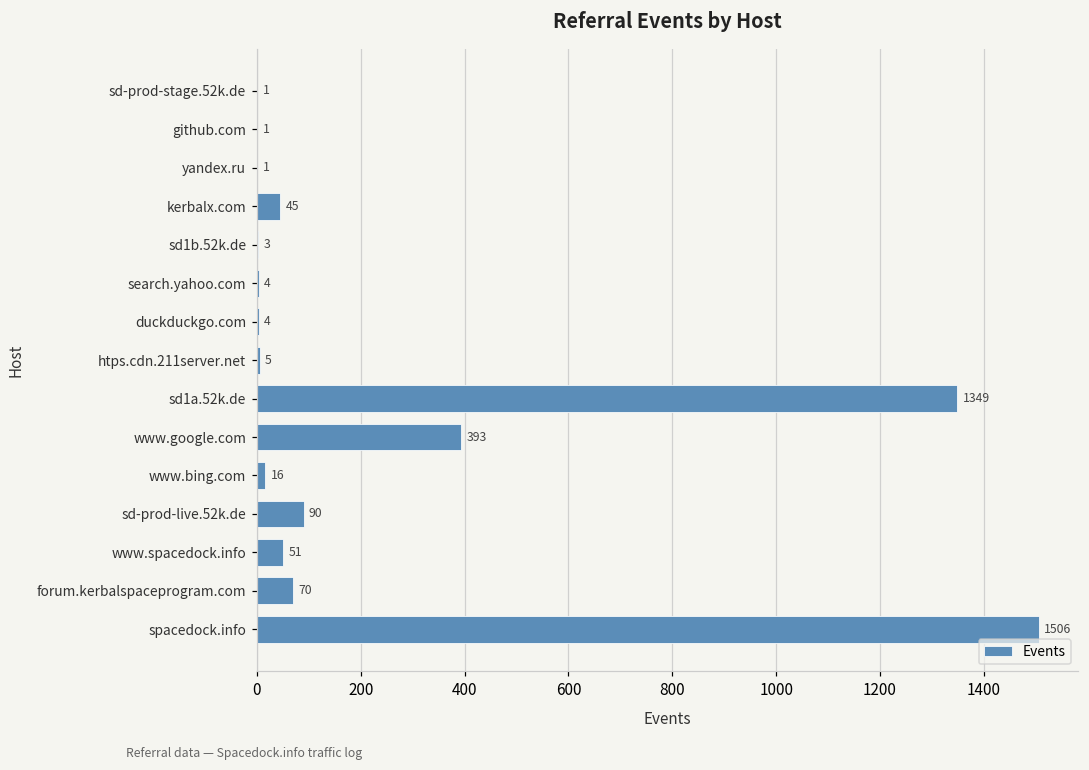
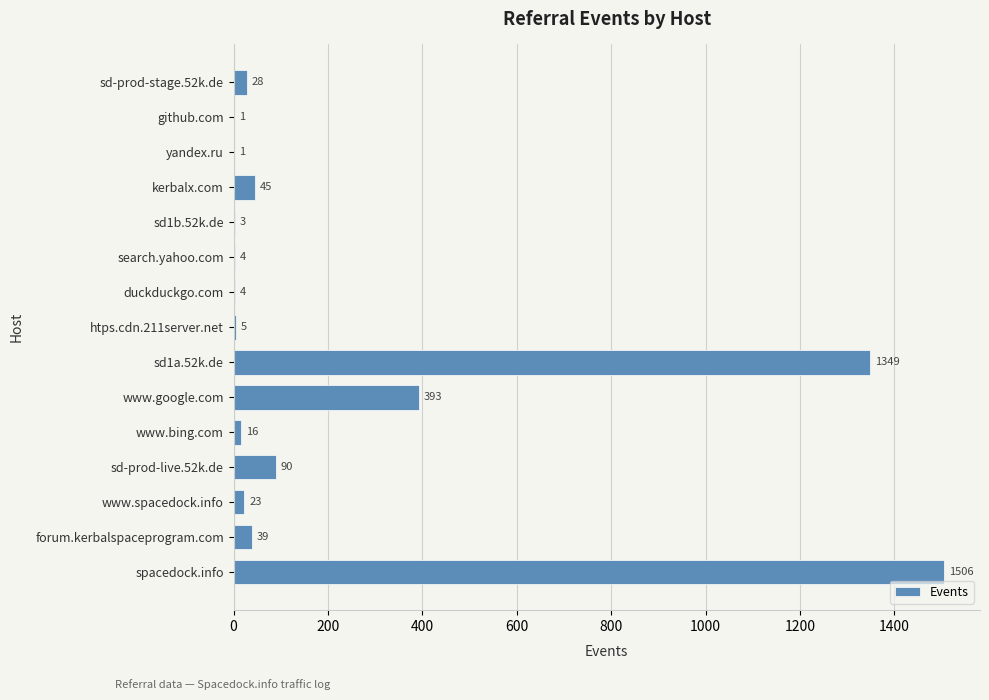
sd-prod-stage.52k.de: 1 -> 28
www.spacedock.info: 51 -> 23
forum.kerbalspaceprogram.com: 70 -> 39
